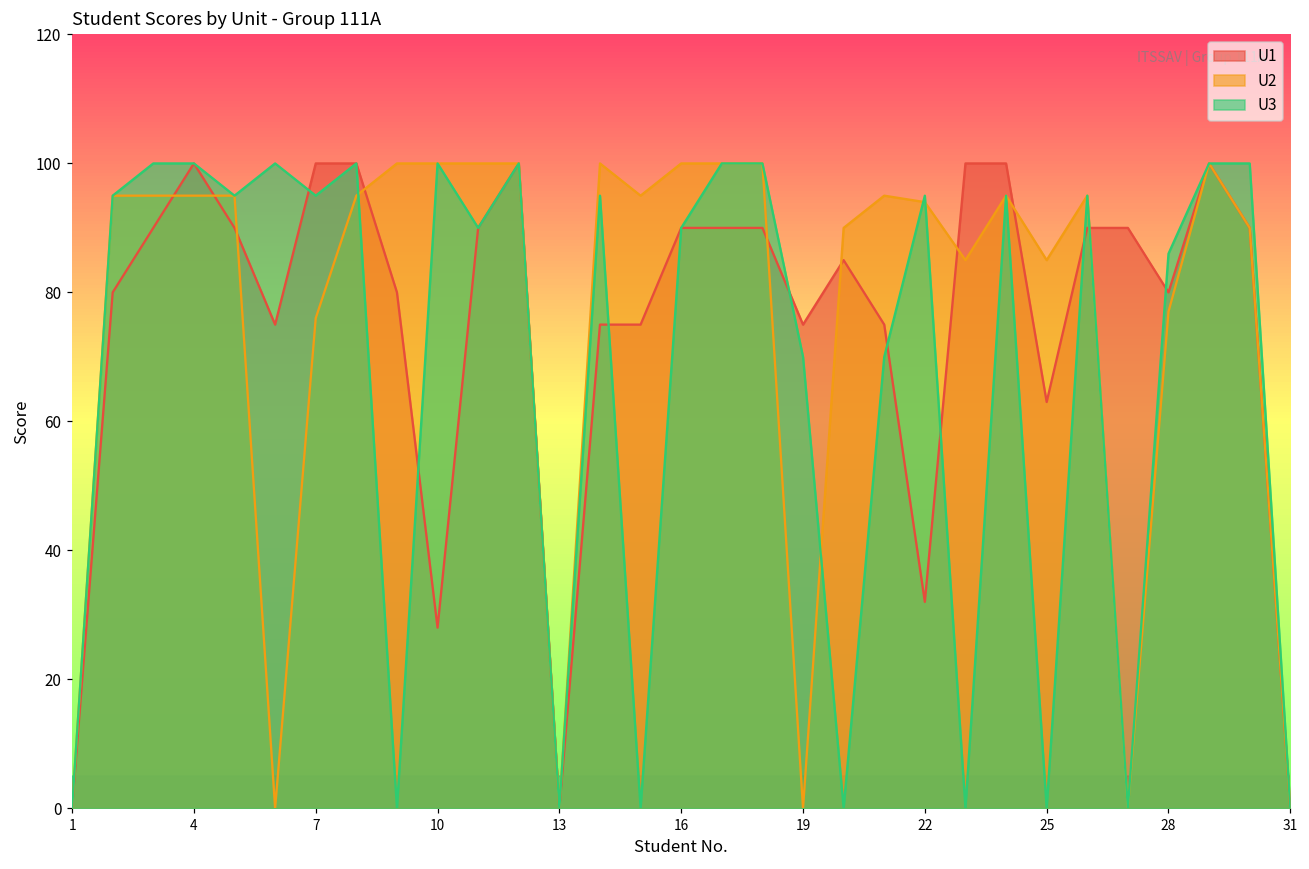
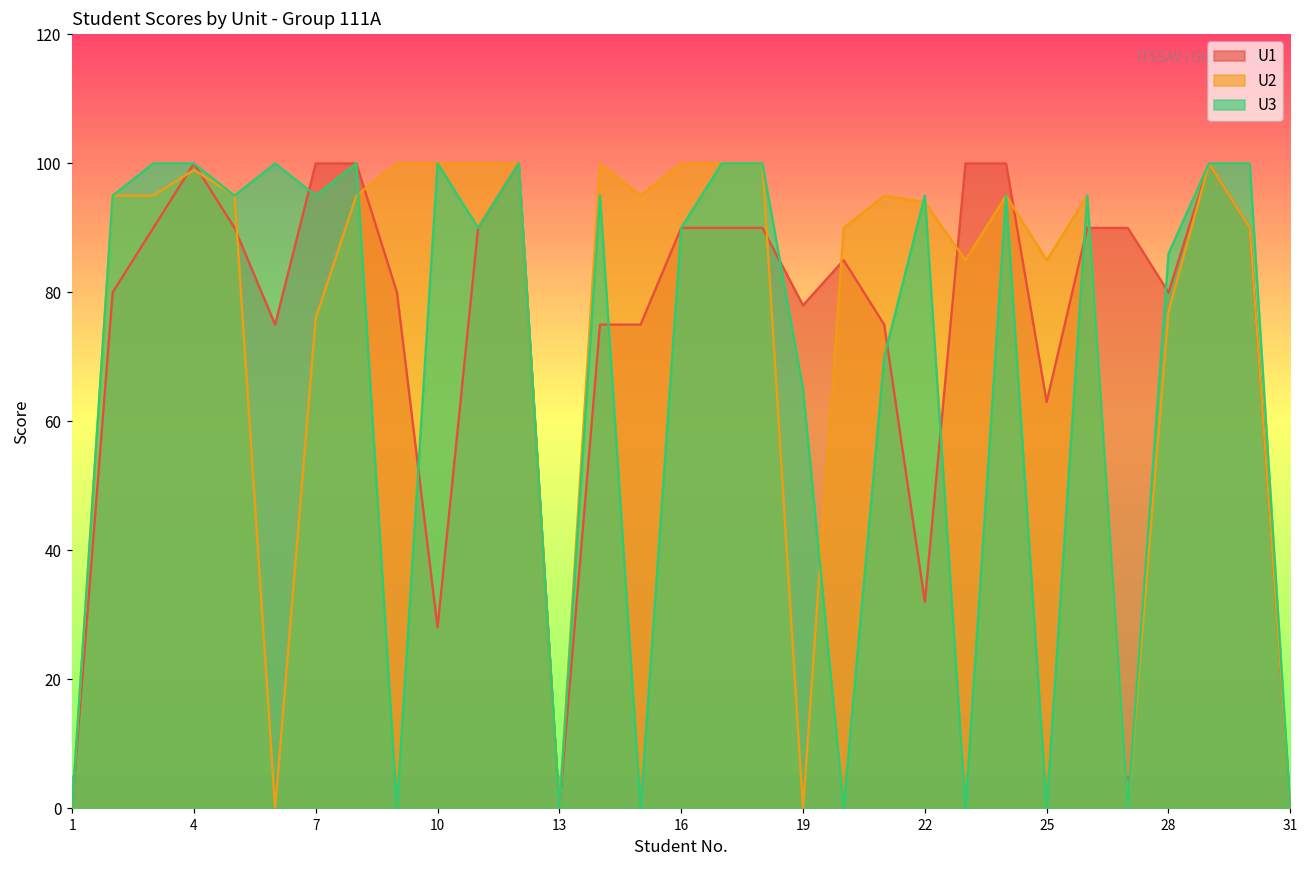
U2, 4: 95 -> 99
U1, 19: 75 -> 78
U3, 19: 70 -> 65
